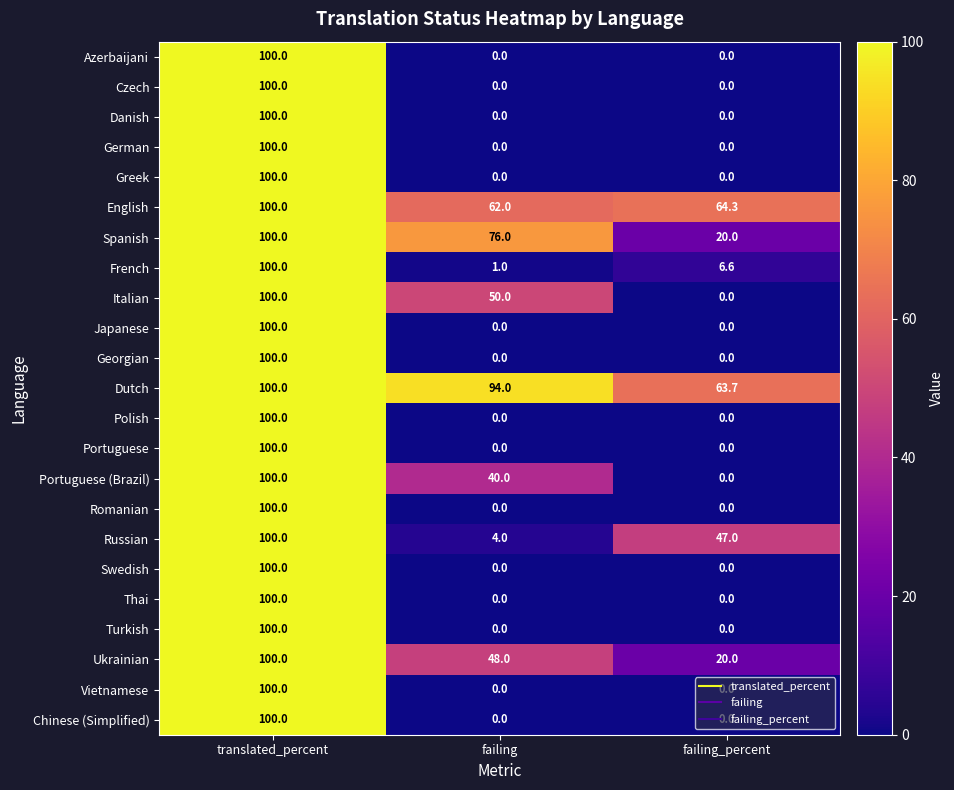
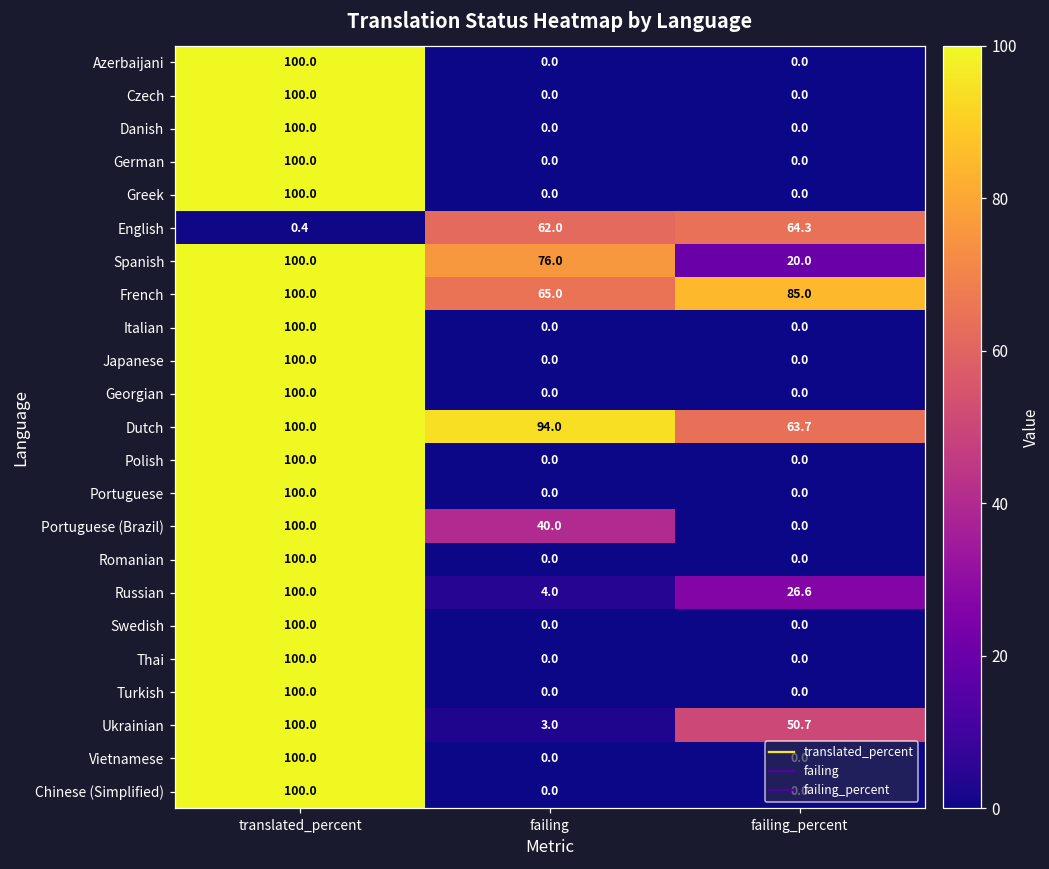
English, translated_percent: 100.0 -> 0.4
French, failing: 1.0 -> 65.0
French, failing_percent: 6.6 -> 85.0
Italian, failing: 50.0 -> 0.0
Russian, failing_percent: 47.0 -> 26.6
Ukrainian, failing: 48.0 -> 3.0
Ukrainian, failing_percent: 20.0 -> 50.7
